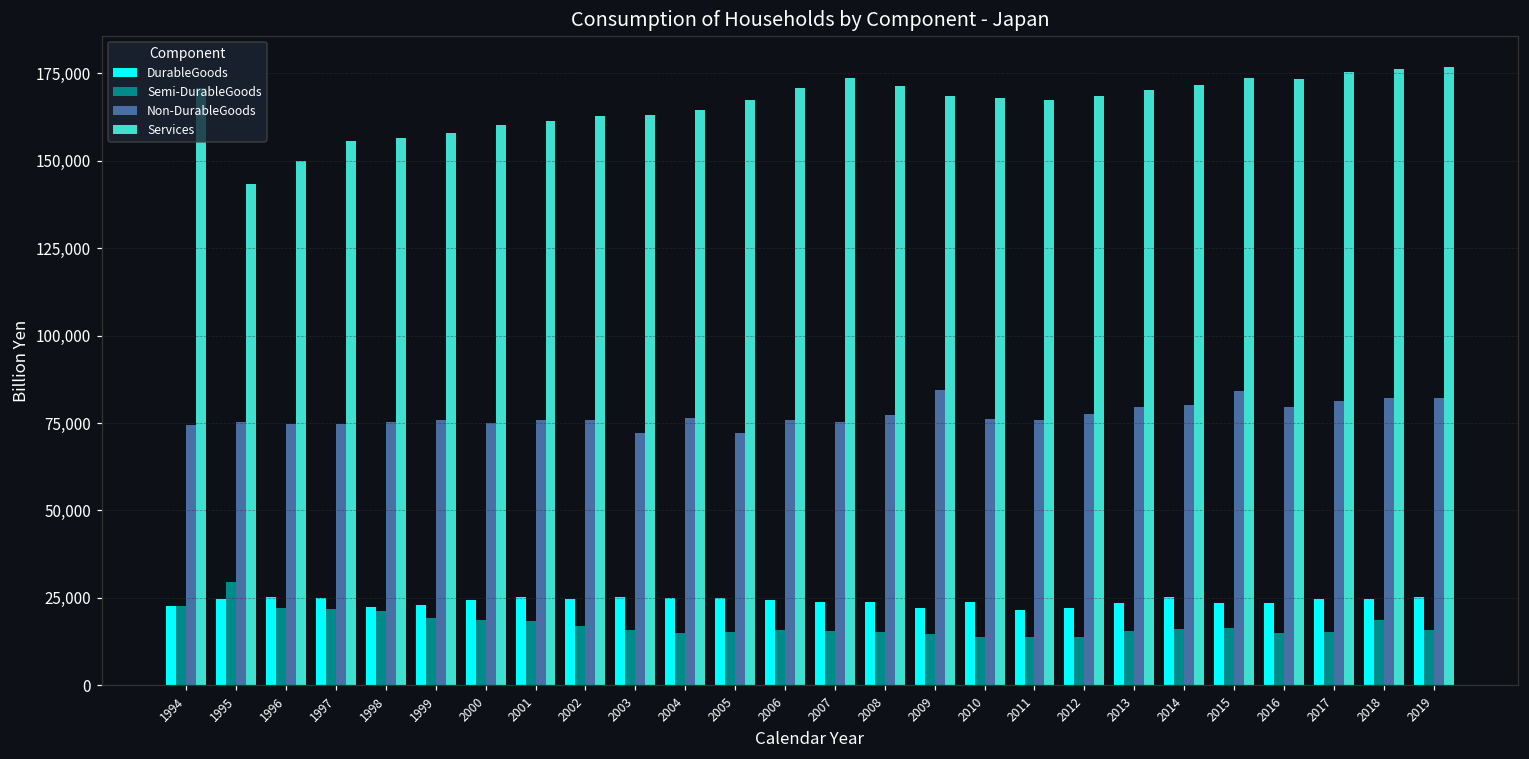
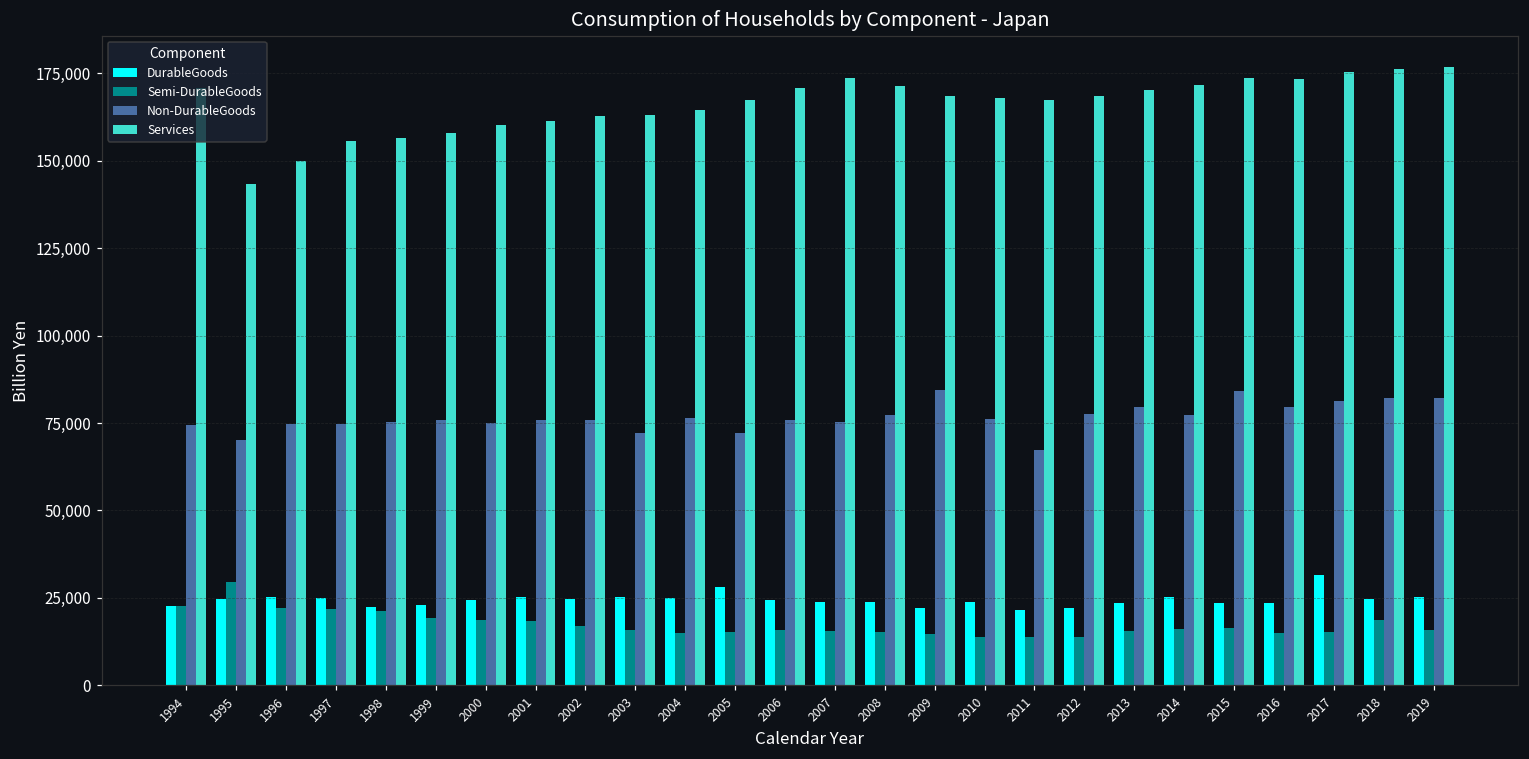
Non-DurableGoods, 1995: 75,000 -> 70,000
DurableGoods, 2005: 25,000 -> 28,000
Non-DurableGoods, 2011: 76,000 -> 67,000
Non-DurableGoods, 2014: 80,000 -> 77,000
DurableGoods, 2017: 25,000 -> 32,000
